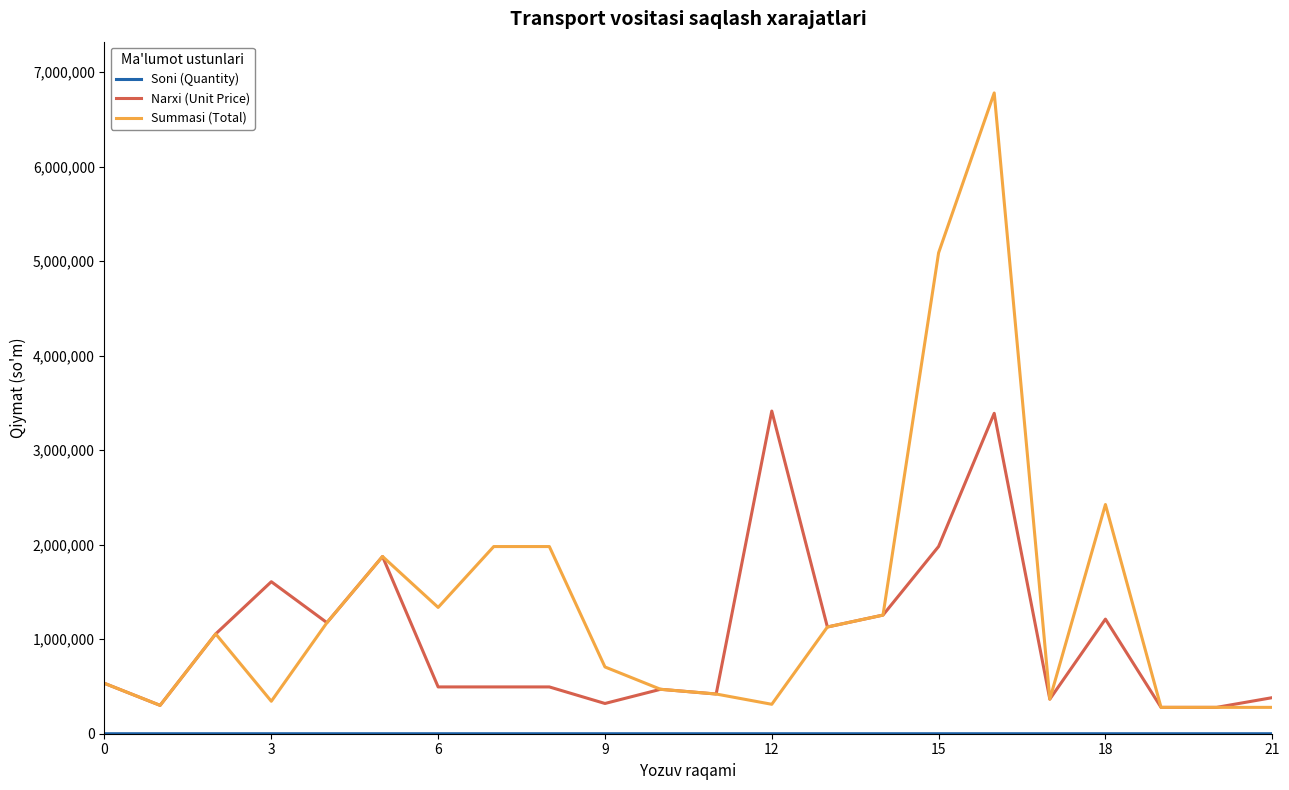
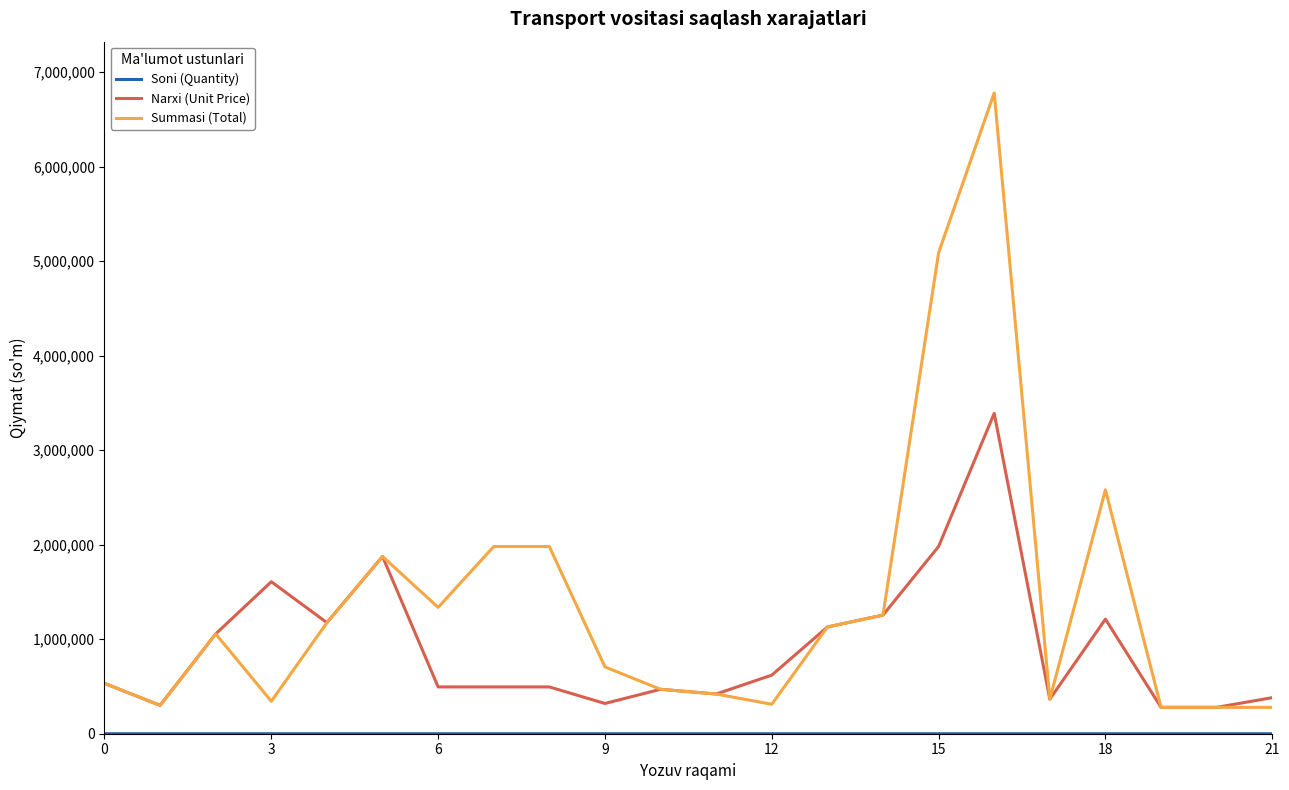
Narxi (Unit Price), 12: 3,400,000 -> 600,000
Summasi (Total), 18: 2,400,000 -> 2,600,000
